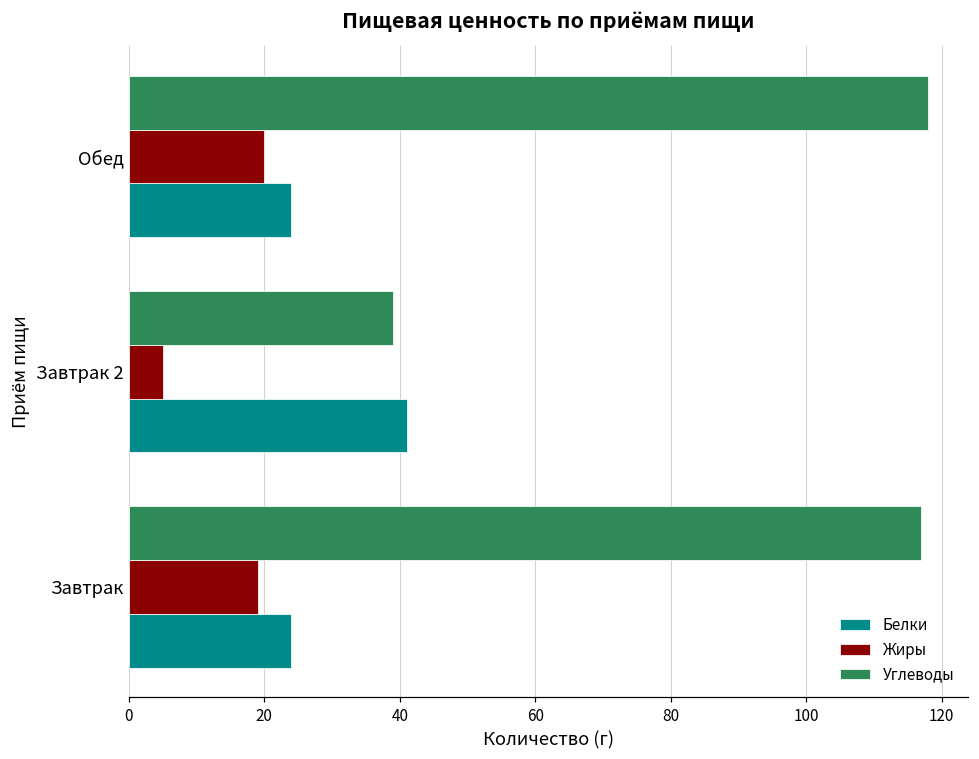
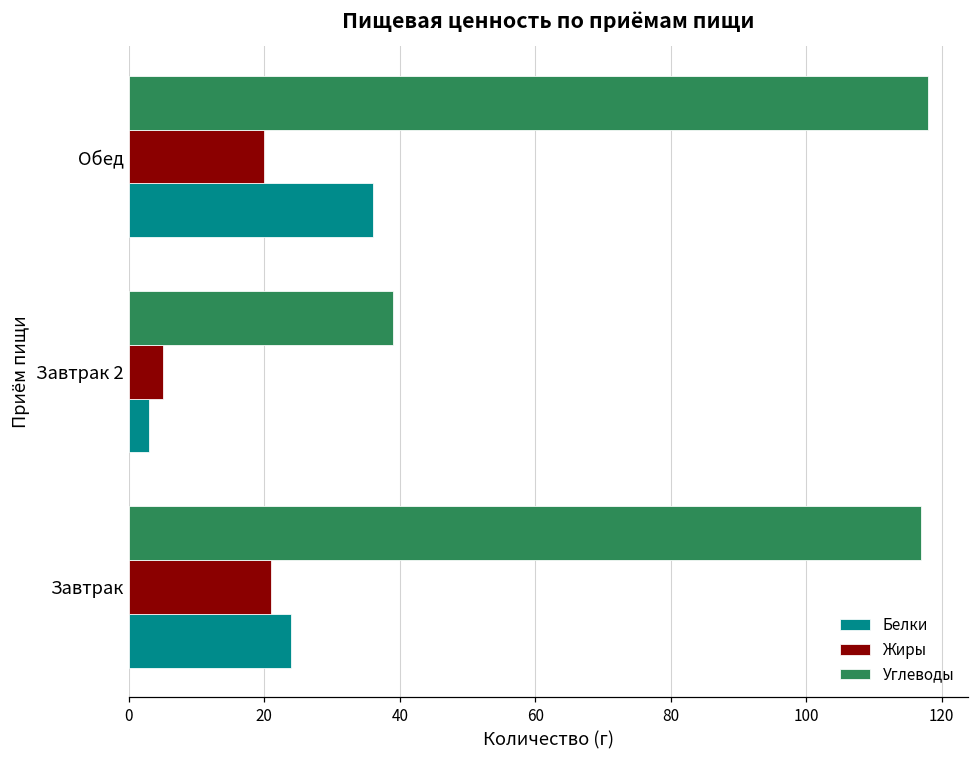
Белки, Обед: 24 -> 36
Белки, Завтрак 2: 41 -> 3
Жиры, Завтрак: 19 -> 21
